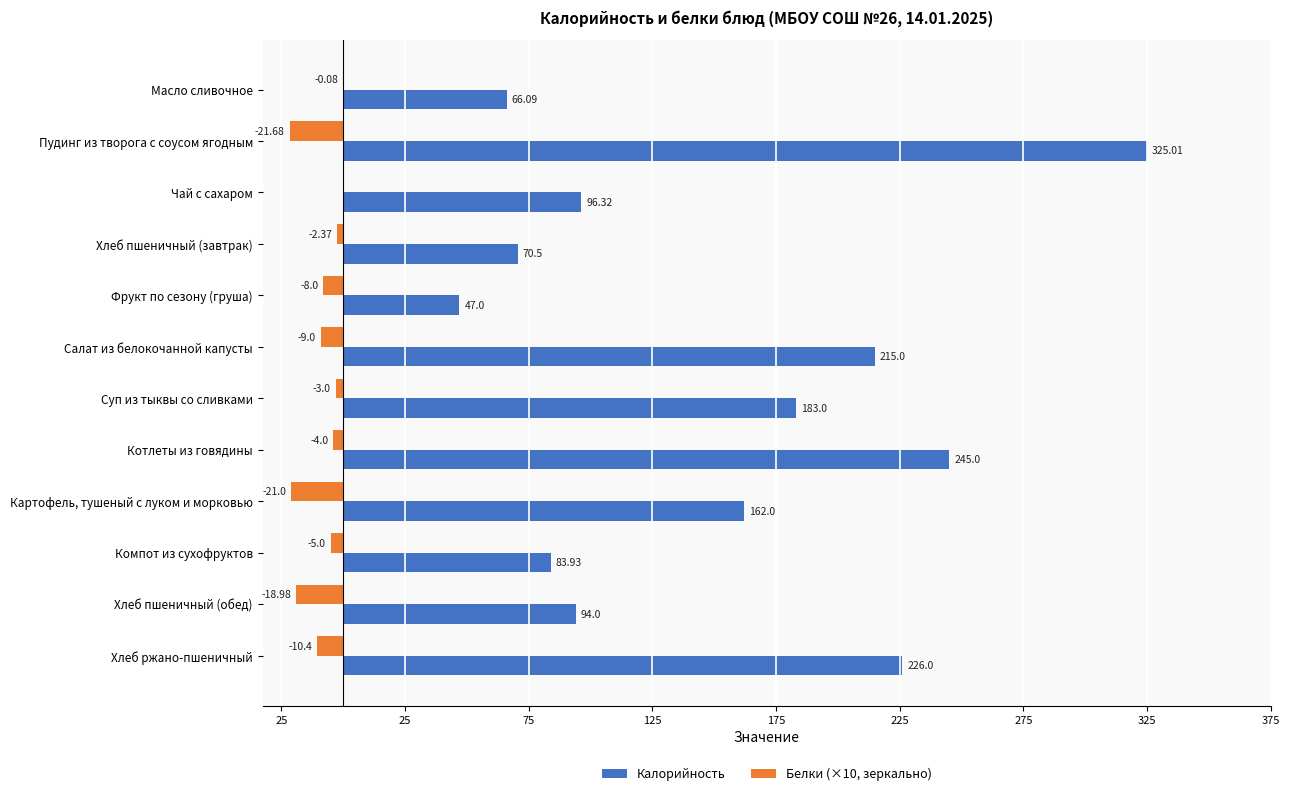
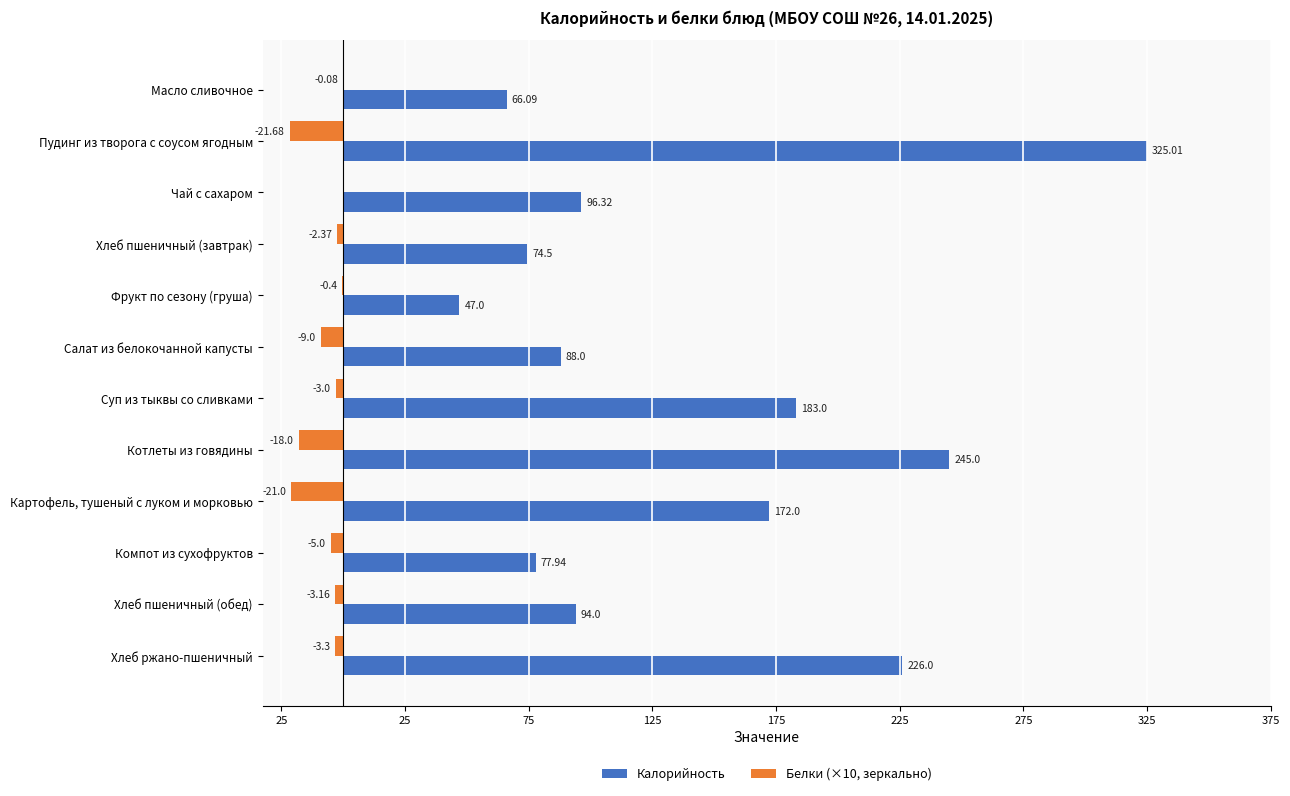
Калорийность, Хлеб пшеничный (завтрак): 70.5 -> 74.5
Белки (×10, зеркально), Фрукт по сезону (груша): -8.0 -> -0.4
Калорийность, Салат из белокочанной капусты: 215.0 -> 88.0
Белки (×10, зеркально), Котлеты из говядины: -4.0 -> -18.0
Калорийность, Картофель, тушеный с луком и морковью: 162.0 -> 172.0
Калорийность, Компот из сухофруктов: 83.93 -> 77.94
Белки (×10, зеркально), Хлеб пшеничный (обед): -18.98 -> -3.16
Белки (×10, зеркально), Хлеб ржано-пшеничный: -10.4 -> -3.3
